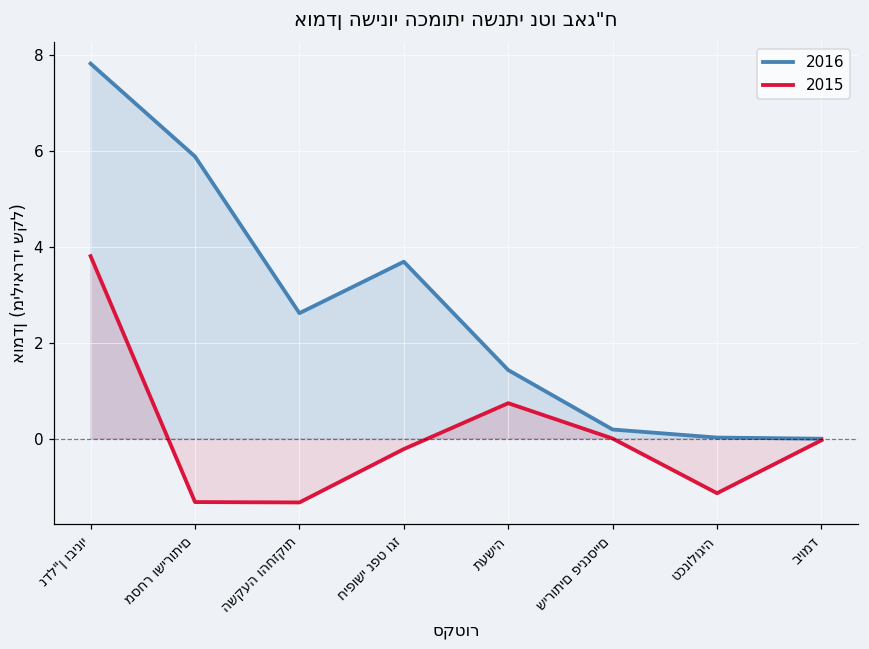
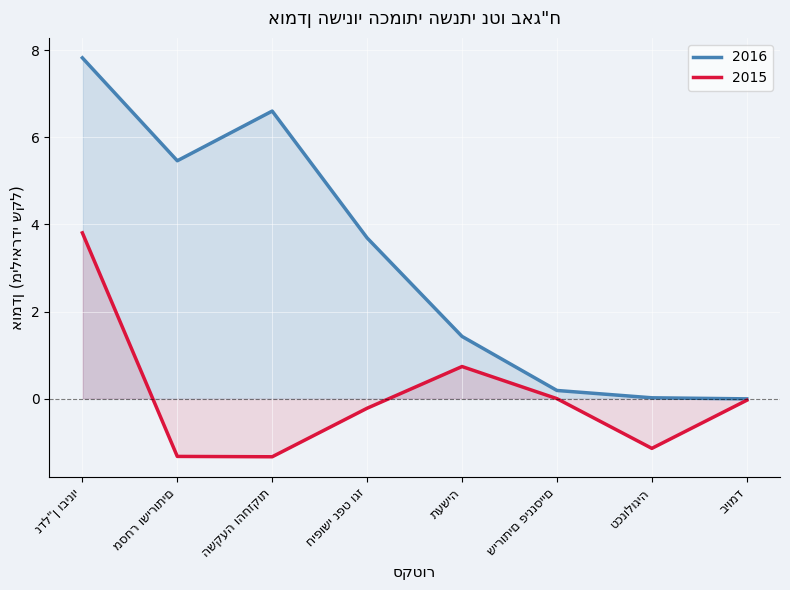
2016, מסחר ושירותים: 5.9 -> 5.5
2016, השקעה והחזקות: 2.6 -> 6.6
